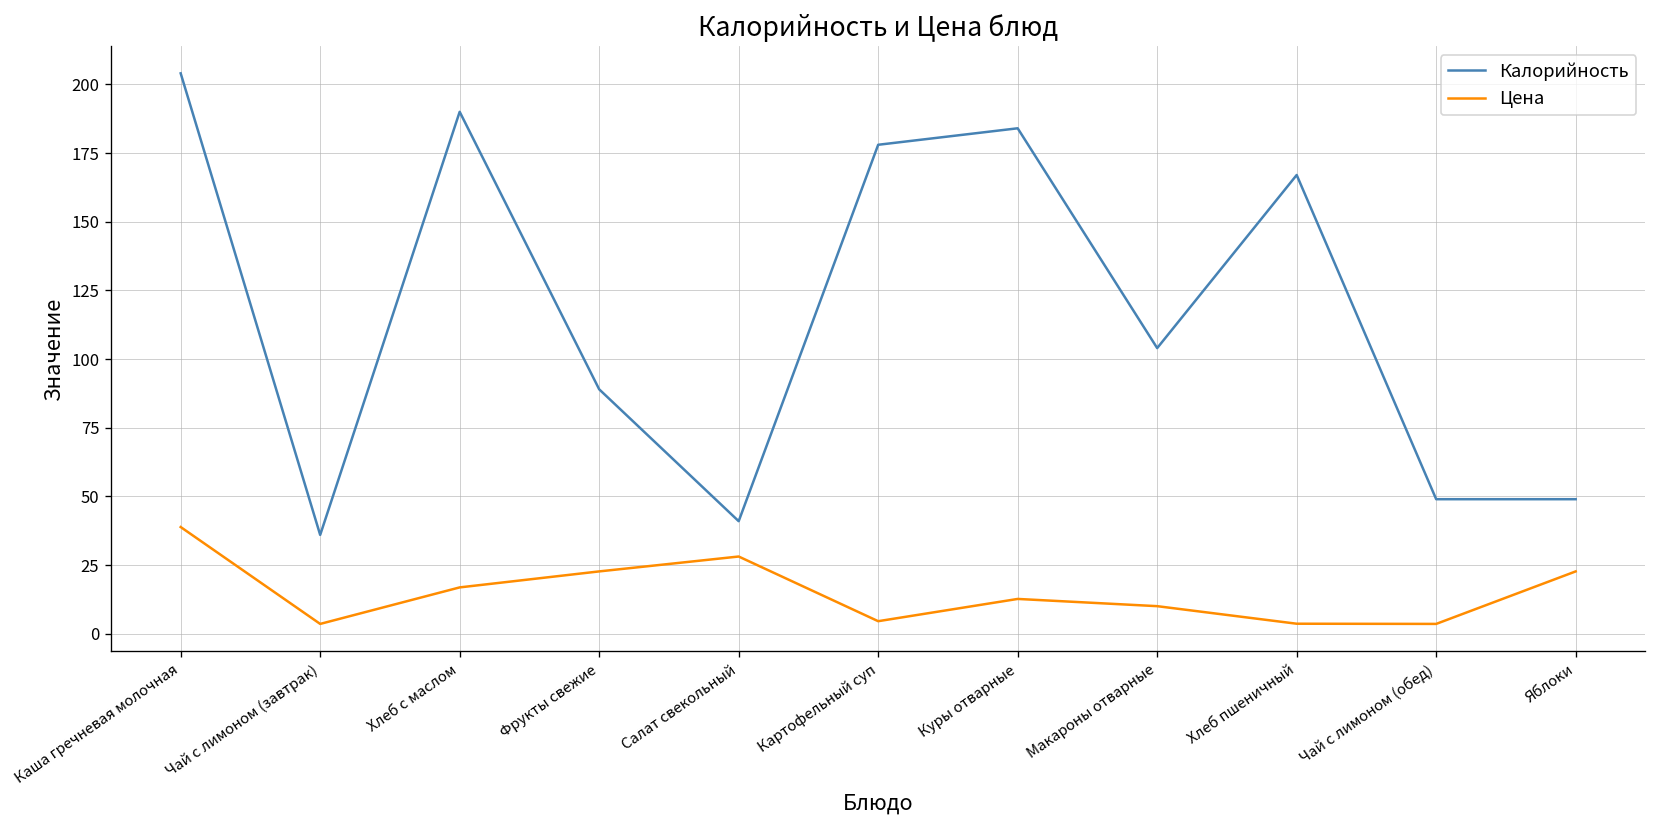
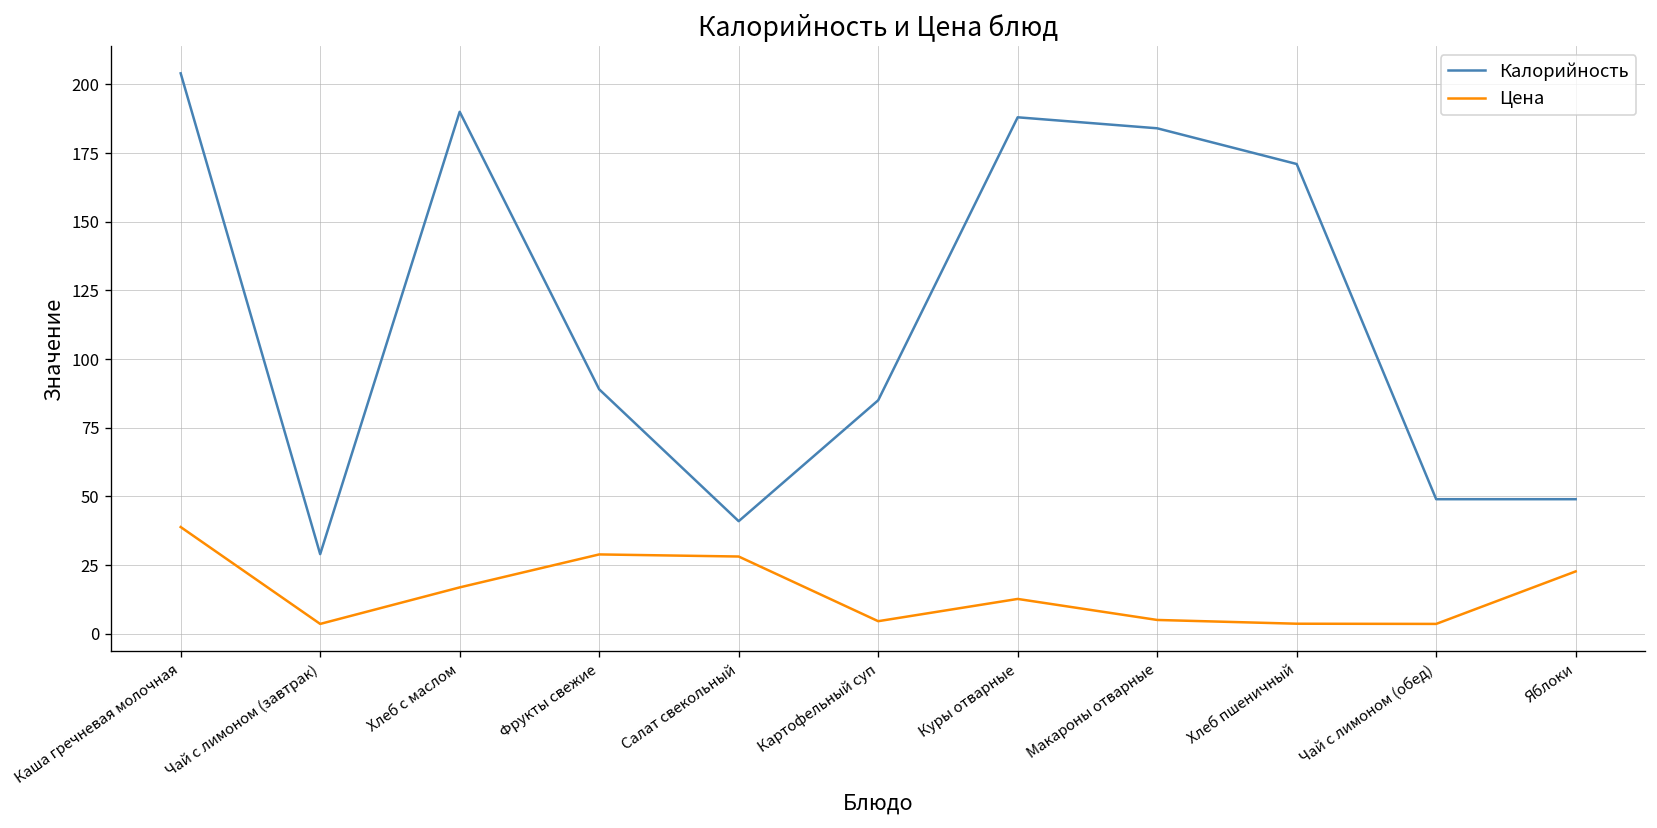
Калорийность, Чай с лимоном (завтрак): 36 -> 29
Цена, Фрукты свежие: 23 -> 29
Калорийность, Картофельный суп: 178 -> 85
Калорийность, Куры отварные: 184 -> 188
Калорийность, Макароны отварные: 104 -> 184
Цена, Макароны отварные: 10 -> 5
Калорийность, Хлеб пшеничный: 167 -> 171
